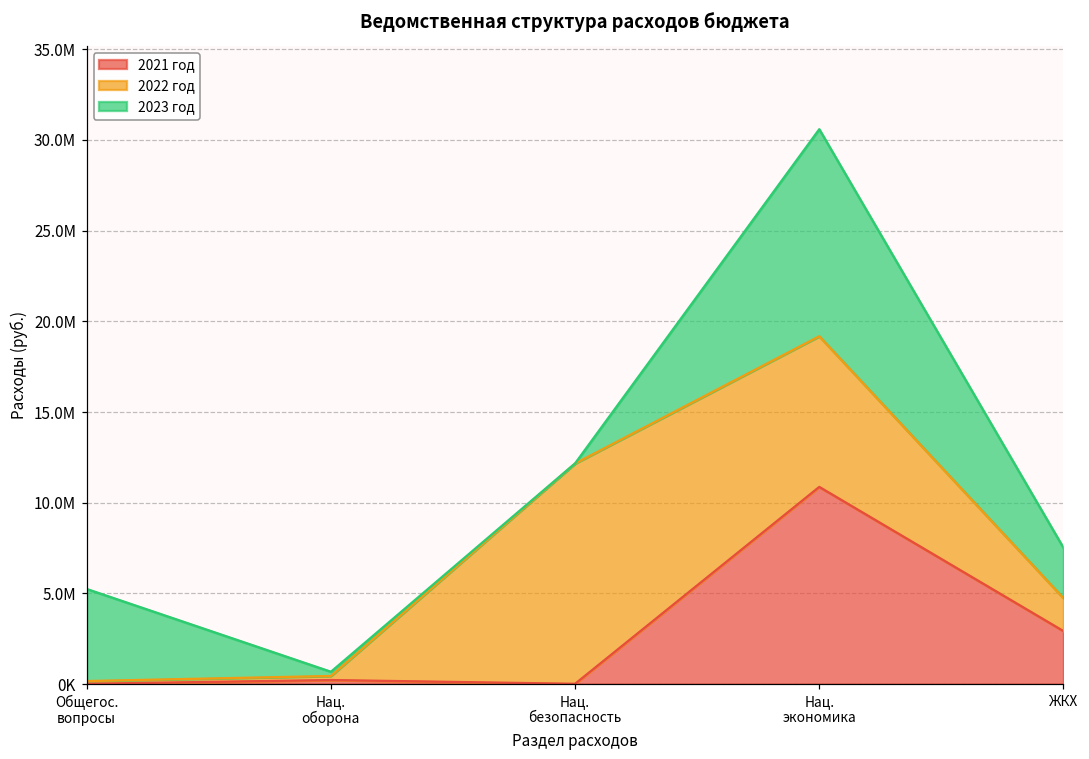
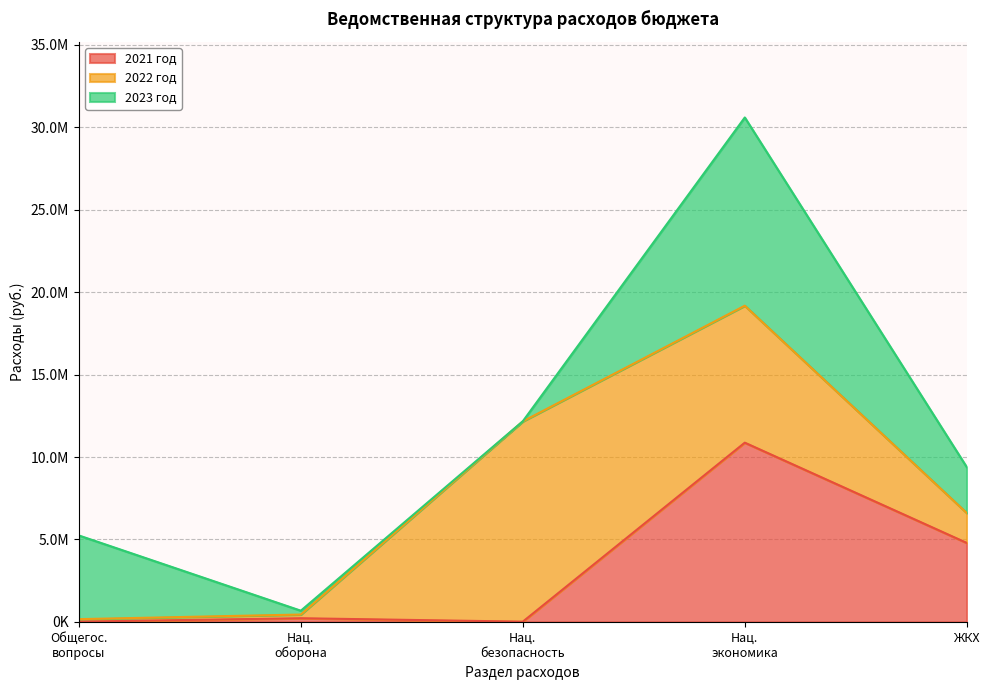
2021 год, ЖКХ: 2900000 -> 4800000
